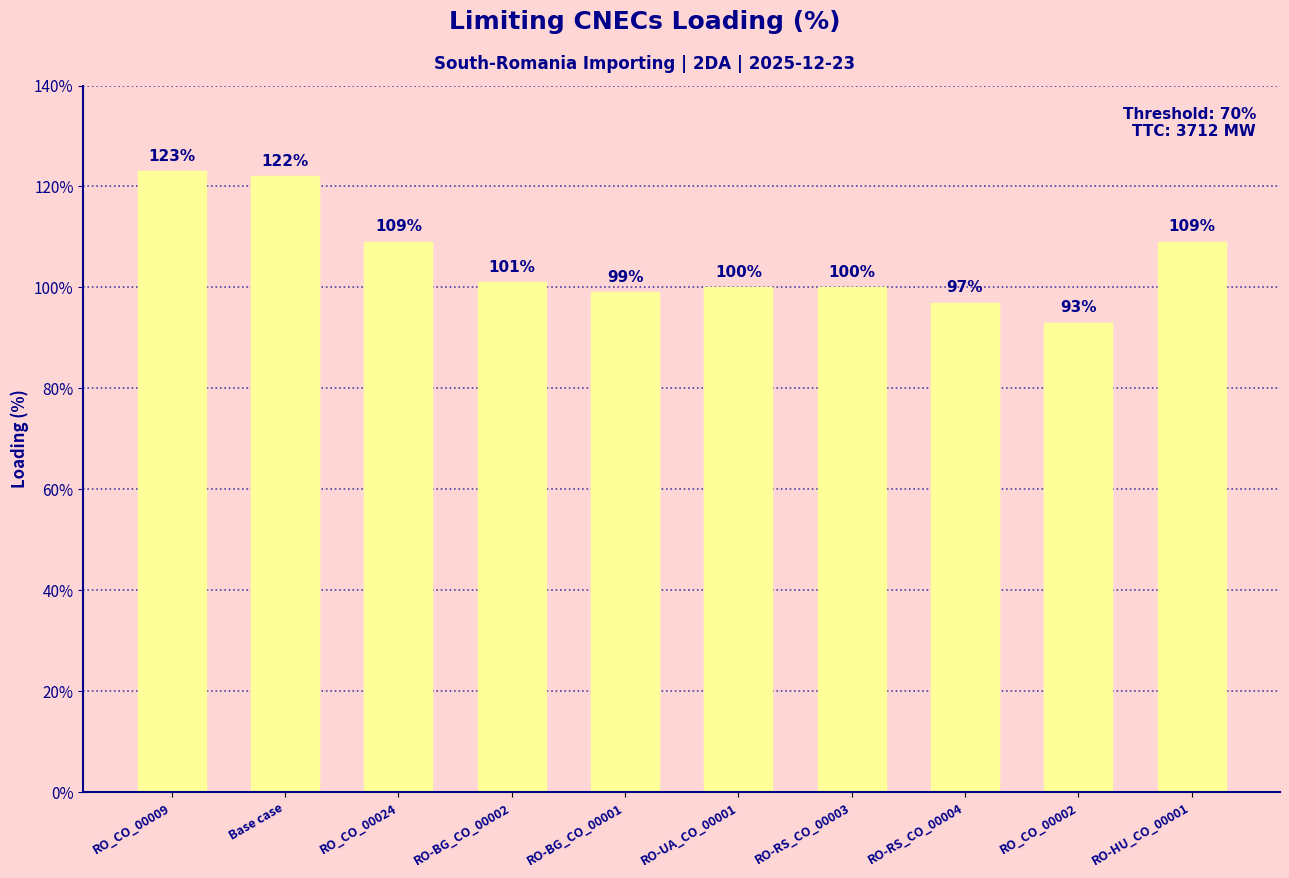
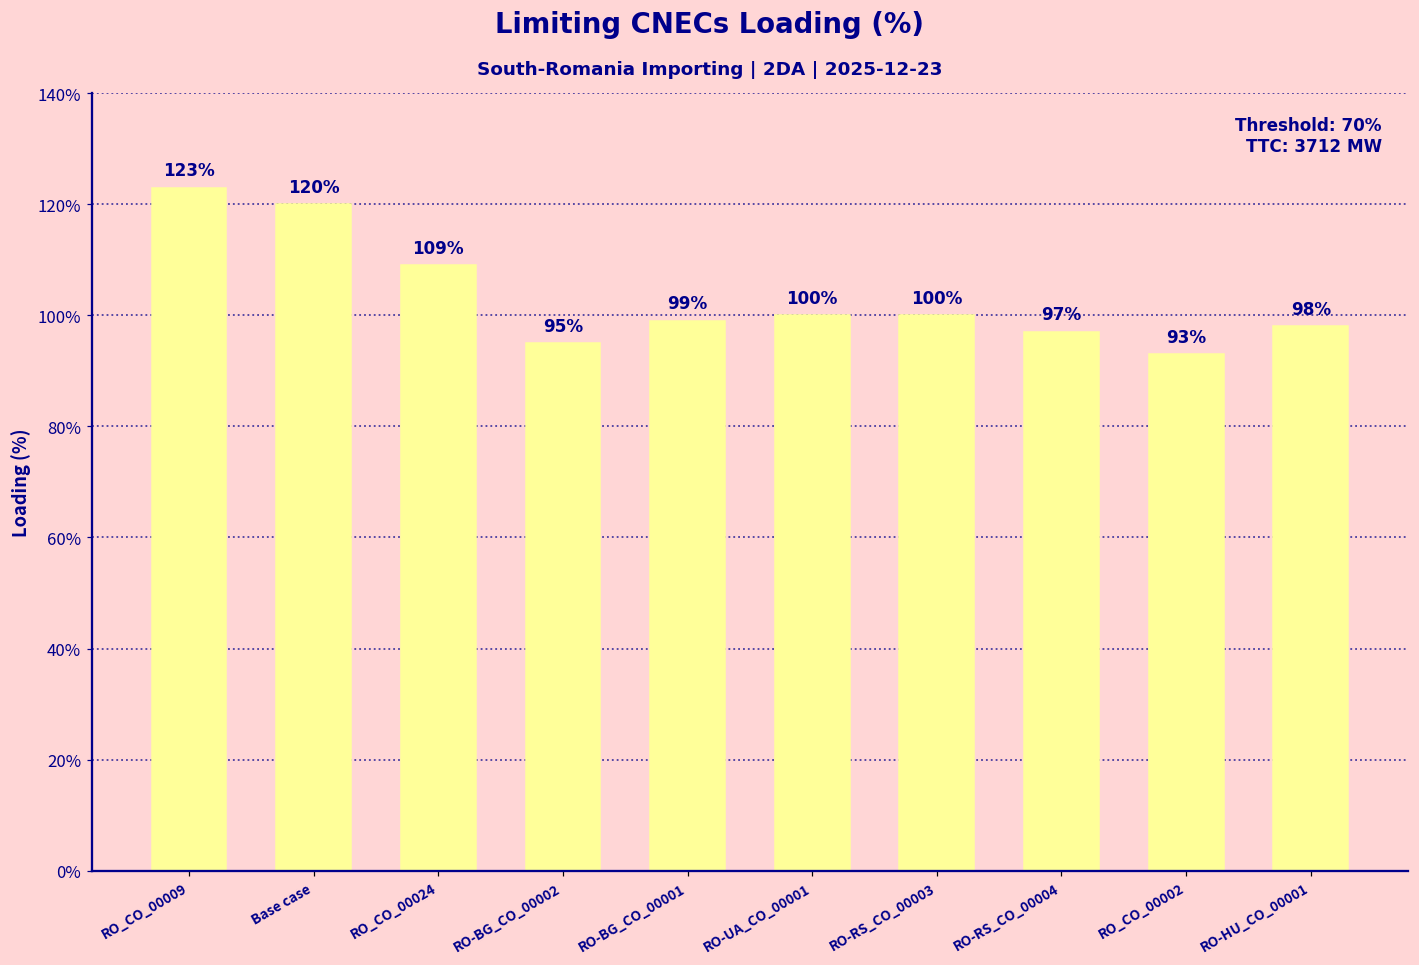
Base case: 122% -> 120%
RO-BG_CO_00002: 101% -> 95%
RO-HU_CO_00001: 109% -> 98%
